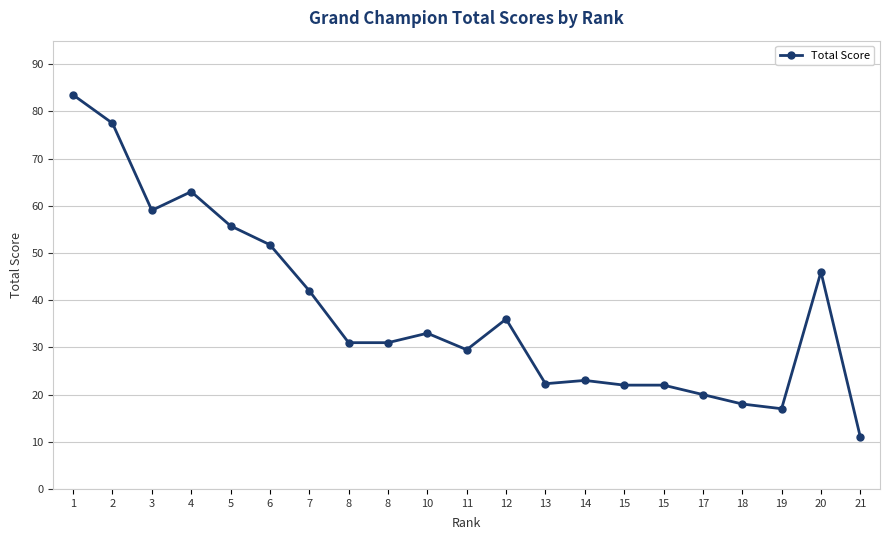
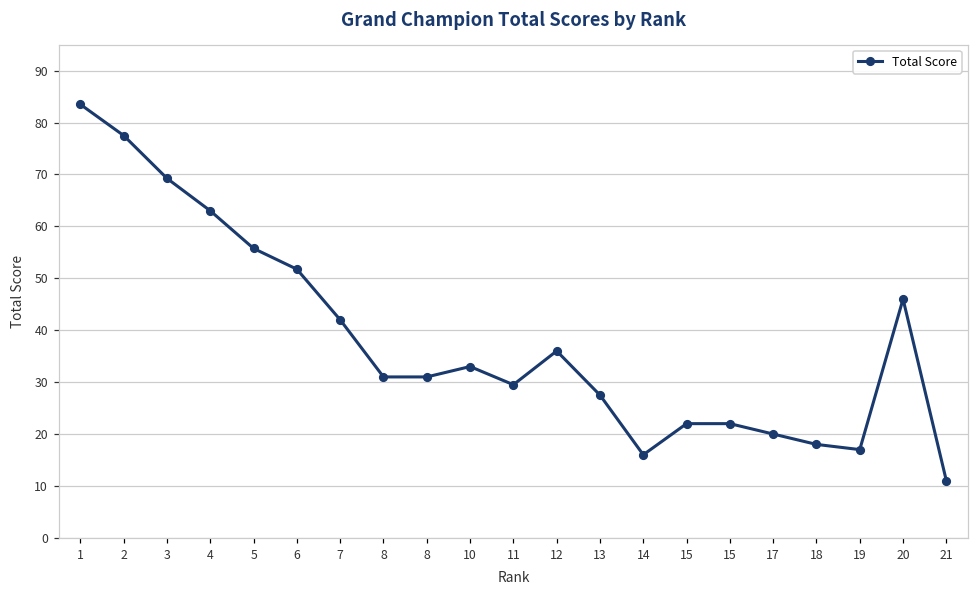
3: 59 -> 69
13: 22 -> 28
14: 23 -> 16
